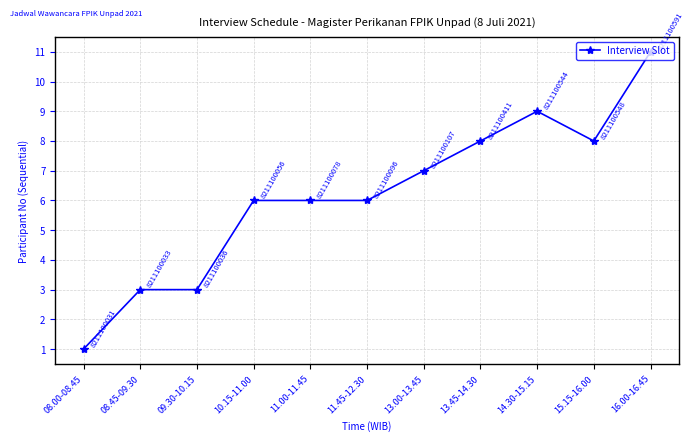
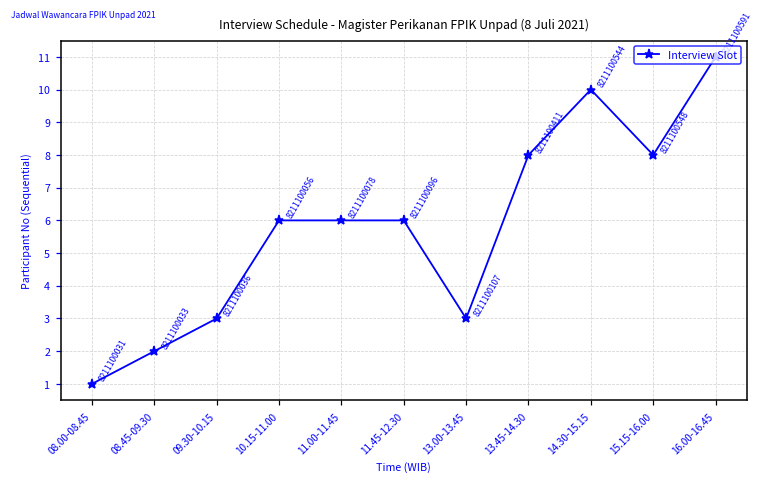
08.45-09.30: 3 -> 2
13.00-13.45: 7 -> 3
14.30-15.15: 9 -> 10
